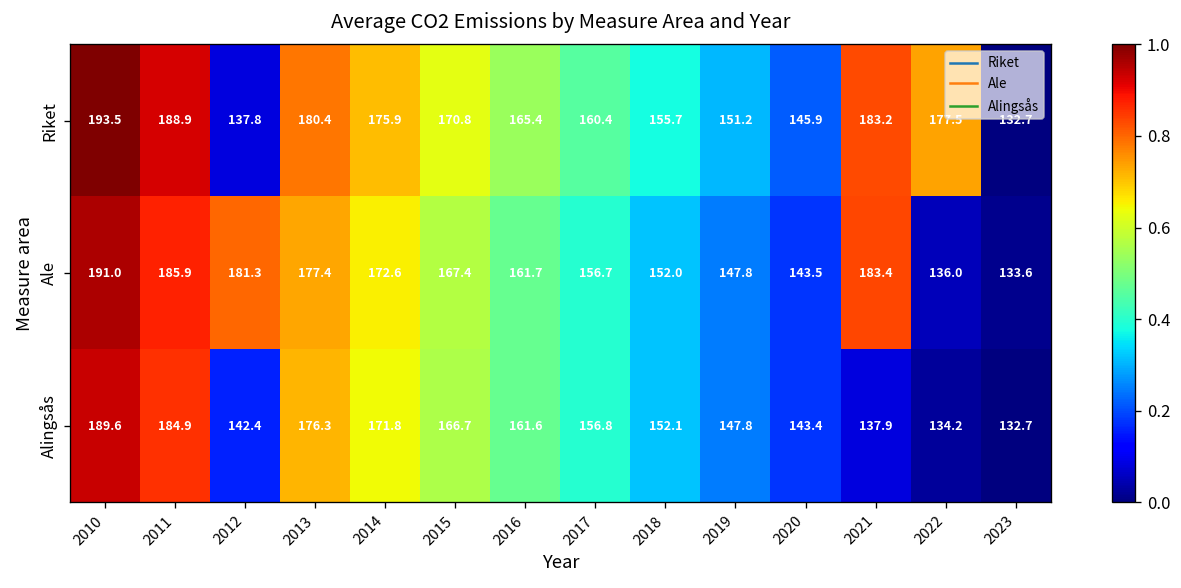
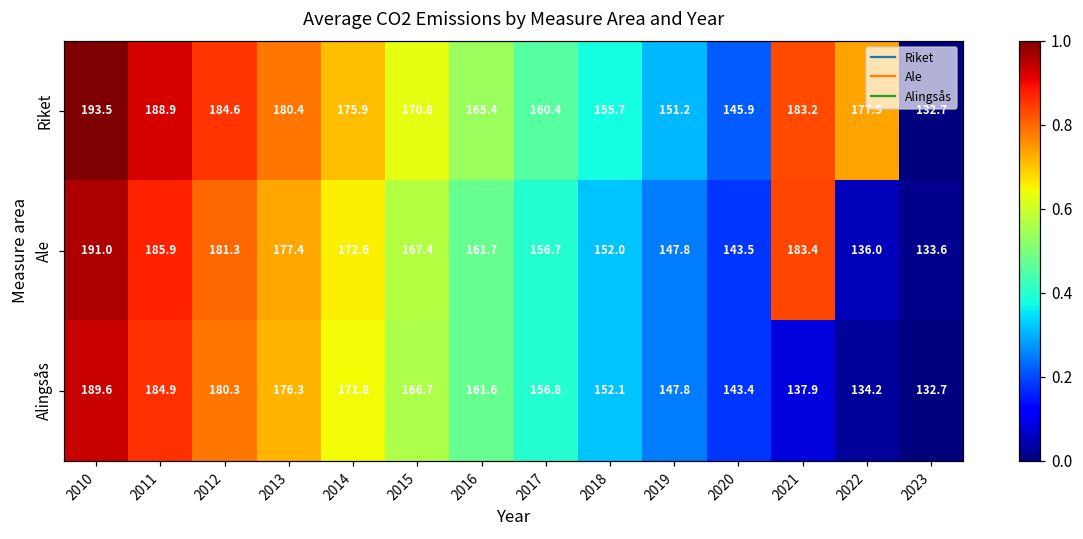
Riket, 2012: 137.8 -> 184.6
Alingsås, 2012: 142.4 -> 180.3
